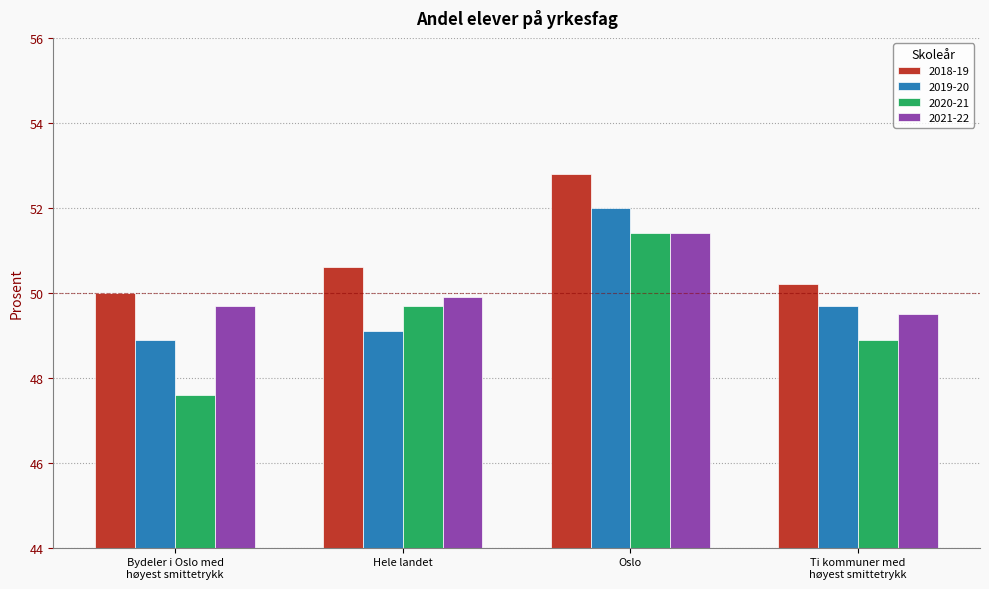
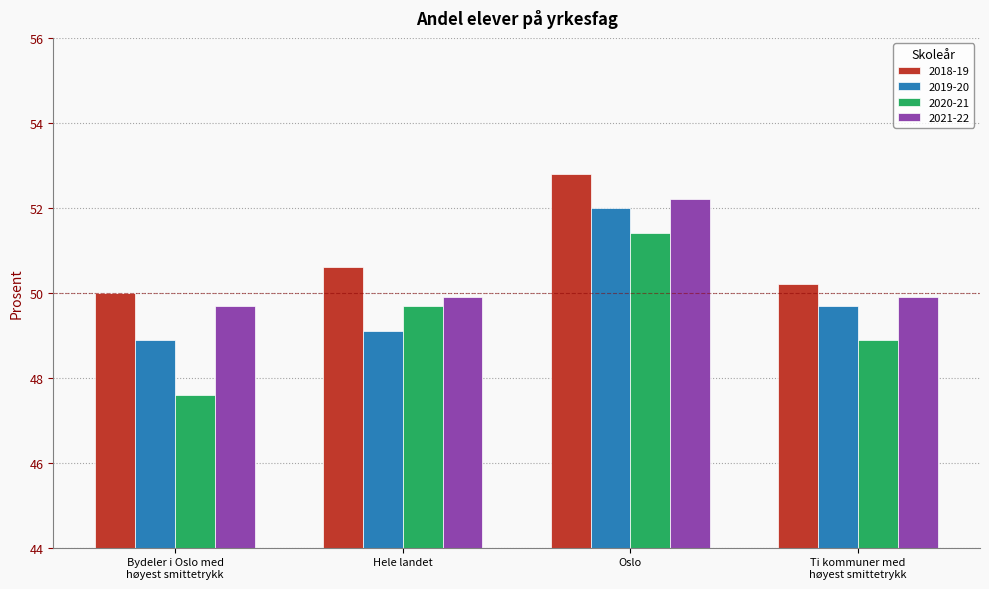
2021-22, Oslo: 51.4 -> 52.2
2021-22, Ti kommuner med høyest smittetrykk: 49.5 -> 49.9
